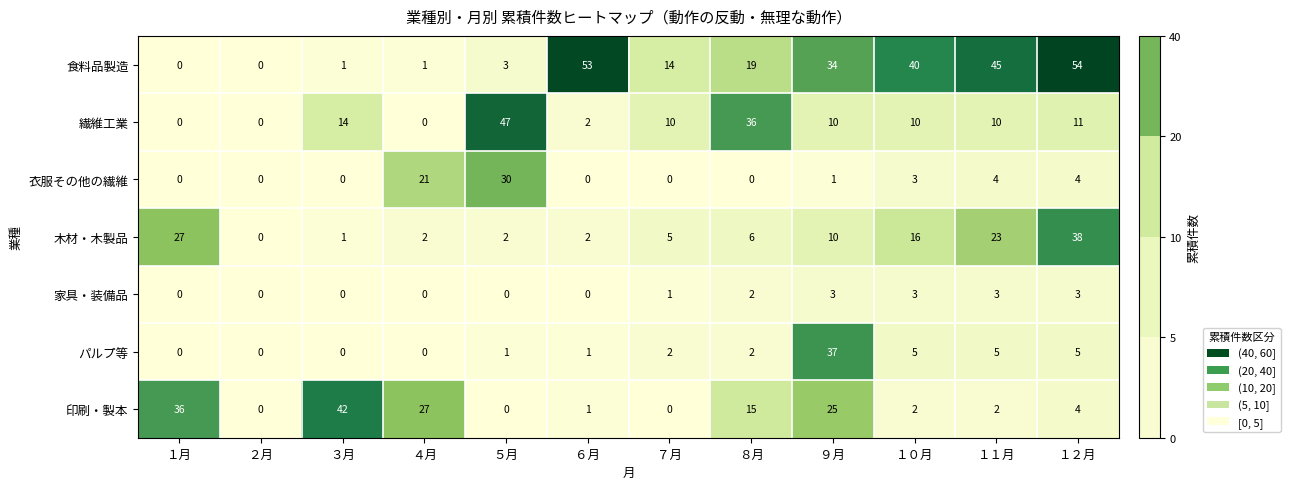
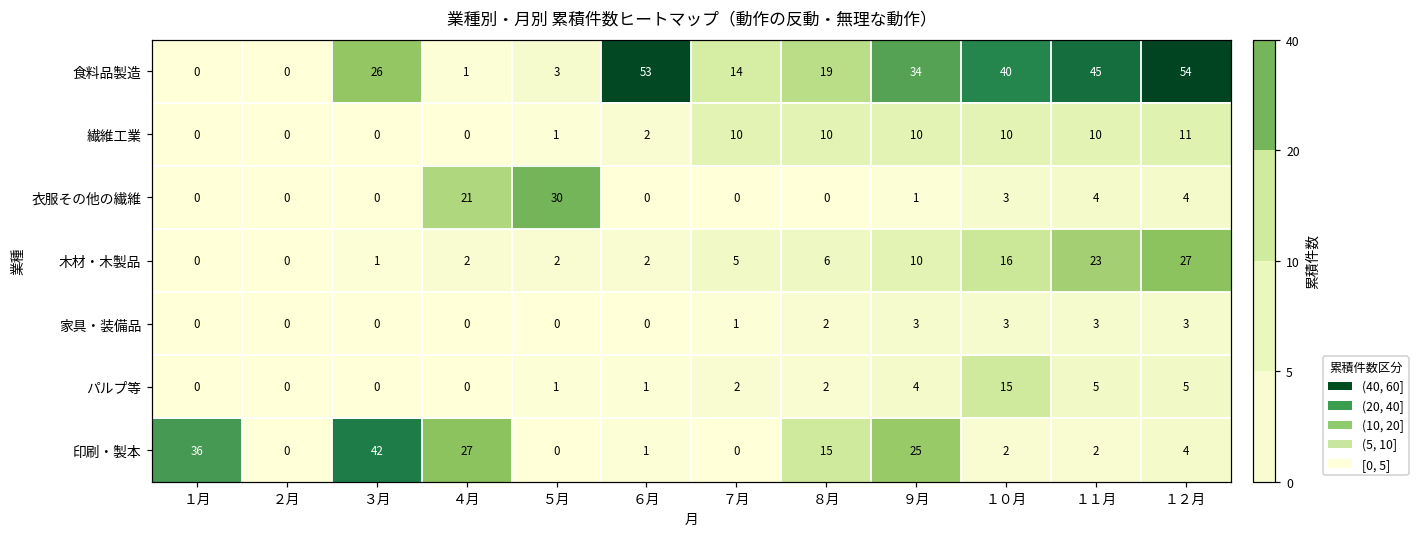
食料品製造, ３月: 1 -> 26
繊維工業, ３月: 14 -> 0
繊維工業, ５月: 47 -> 1
繊維工業, ８月: 36 -> 10
木材・木製品, １月: 27 -> 0
木材・木製品, １２月: 38 -> 27
パルプ等, ９月: 37 -> 4
パルプ等, １０月: 5 -> 15
